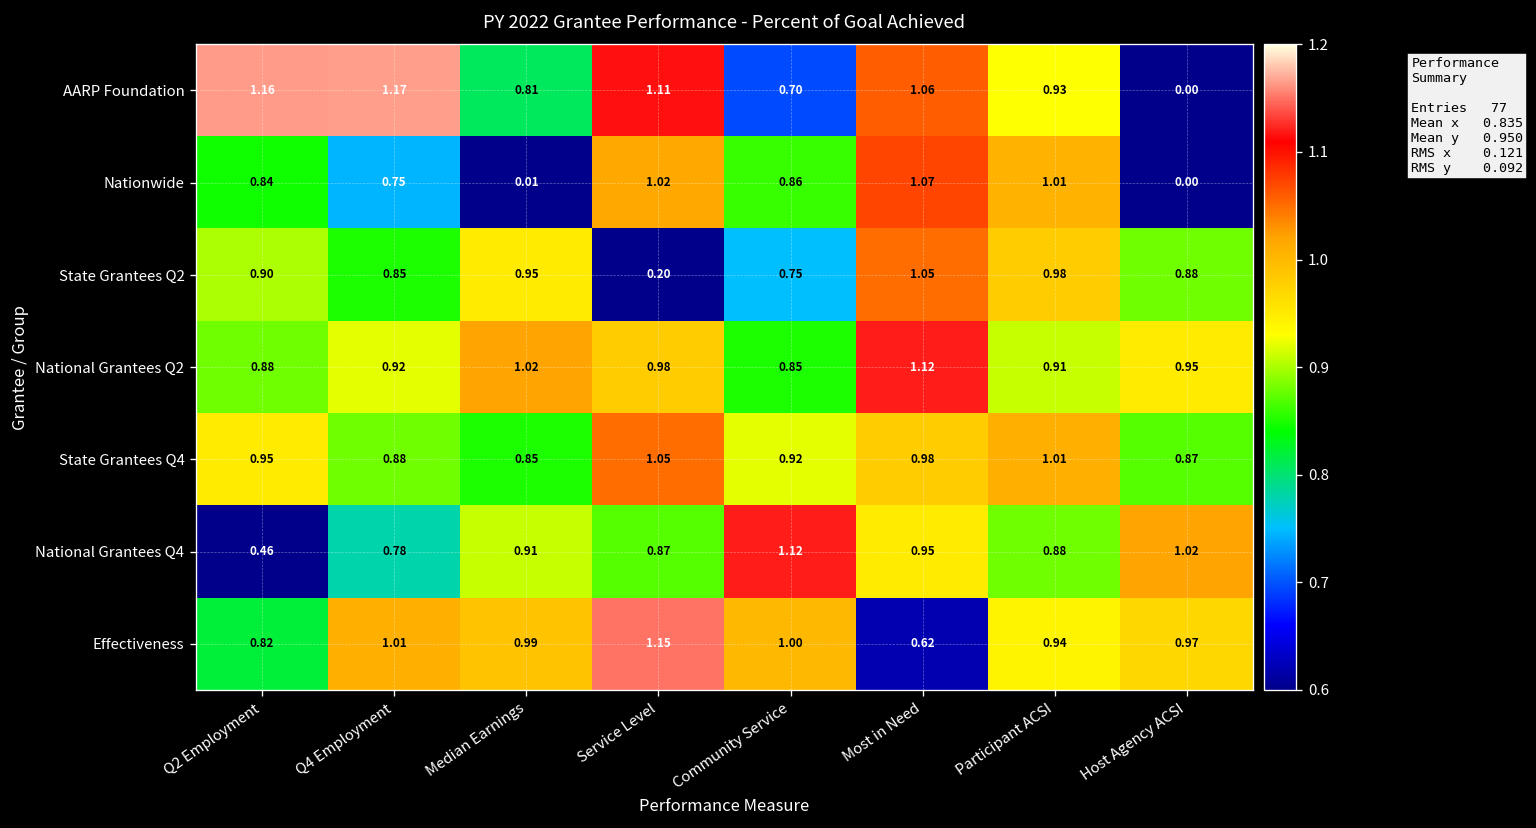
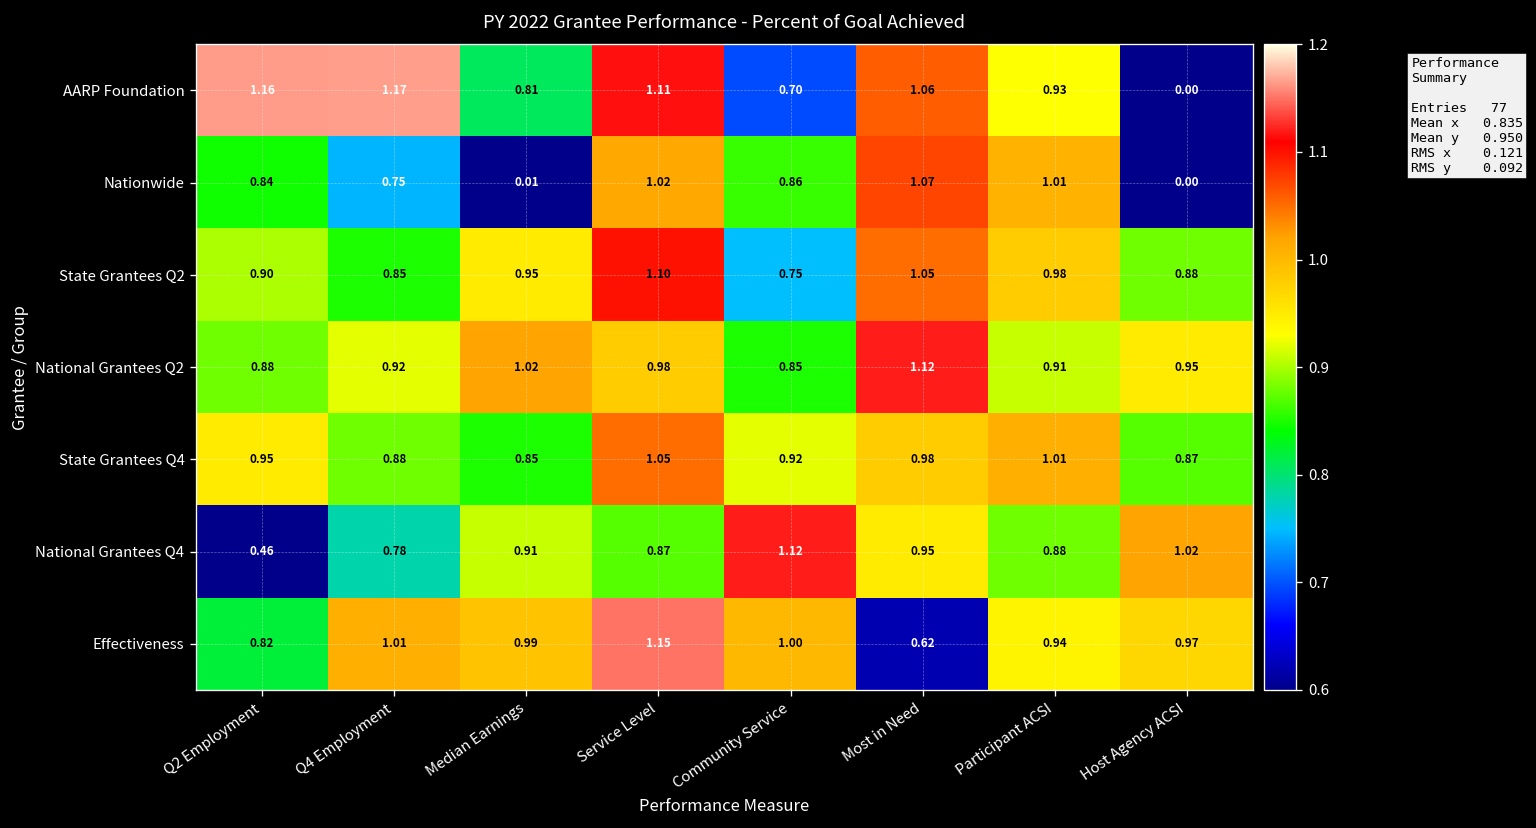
State Grantees Q2, Service Level: 0.20 -> 1.10
